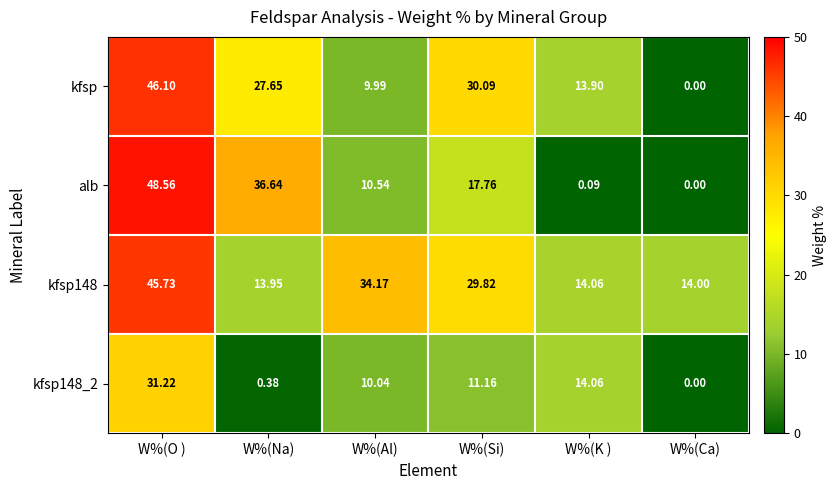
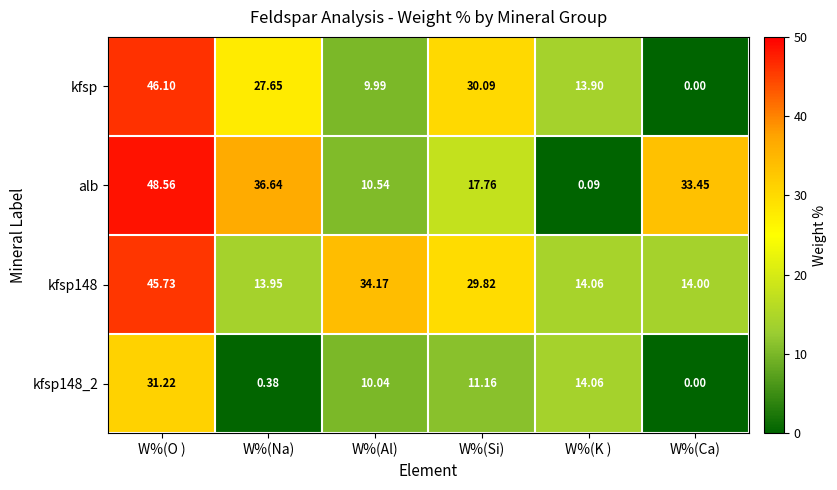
alb, W%(Ca): 0.00 -> 33.45
